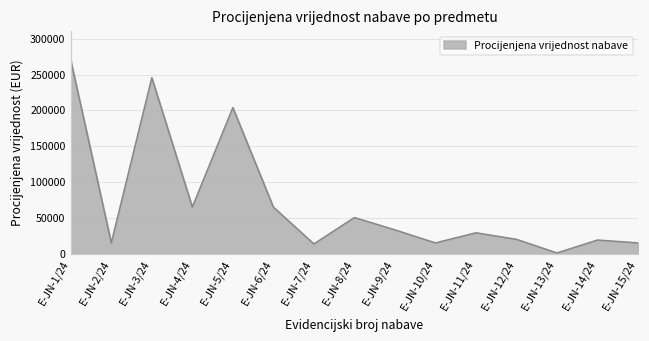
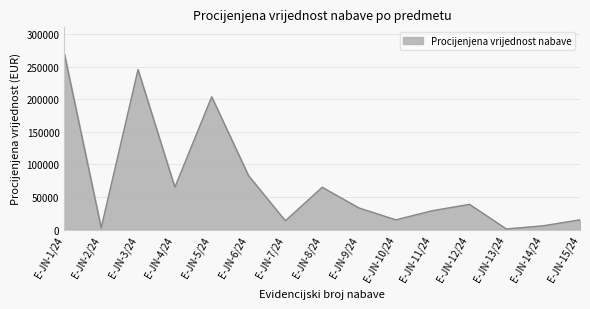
E-JN-2/24: 20000 -> 0
E-JN-6/24: 70000 -> 80000
E-JN-8/24: 50000 -> 70000
E-JN-12/24: 20000 -> 40000
E-JN-14/24: 20000 -> 10000
